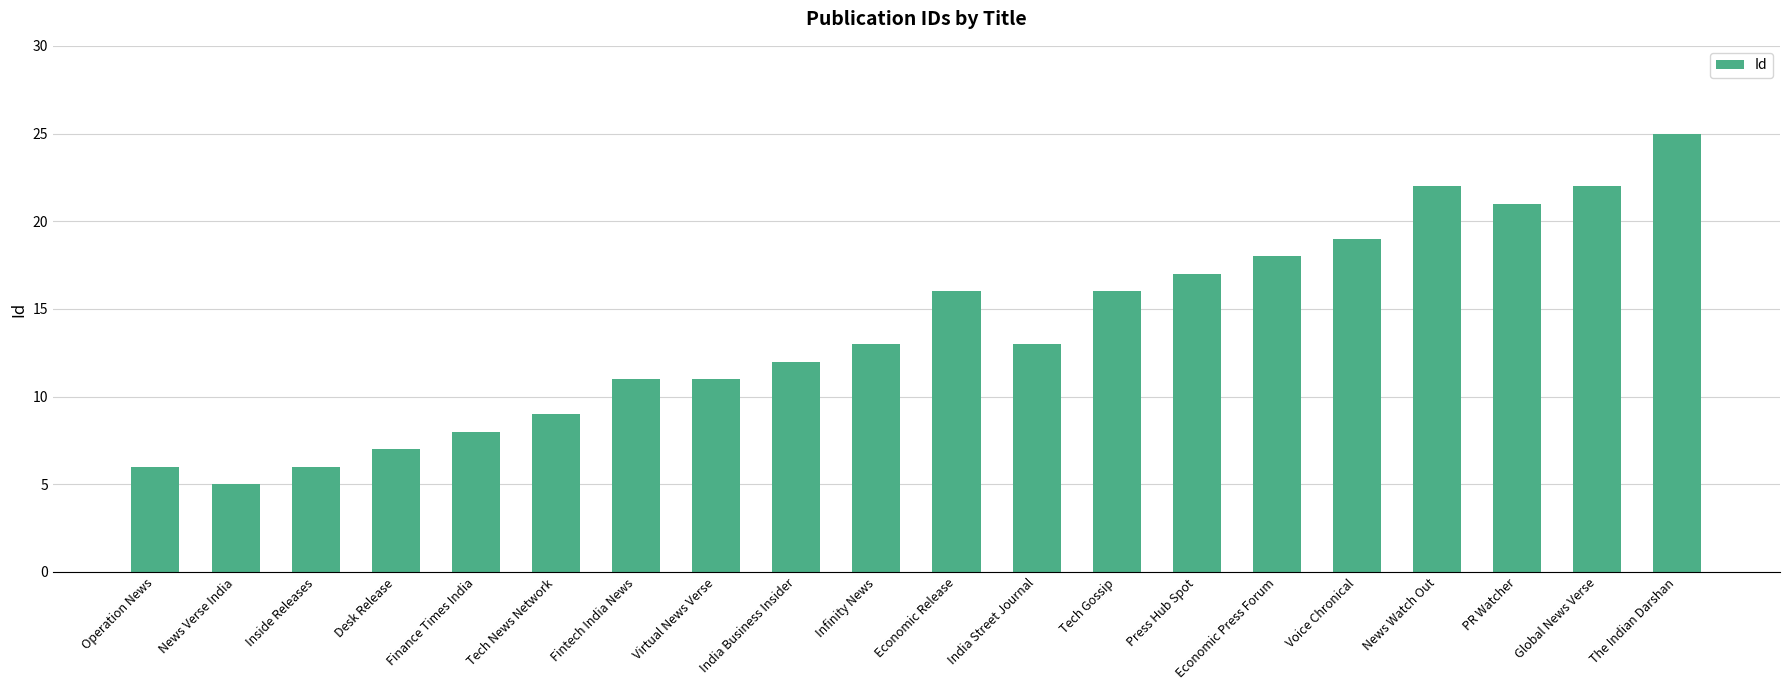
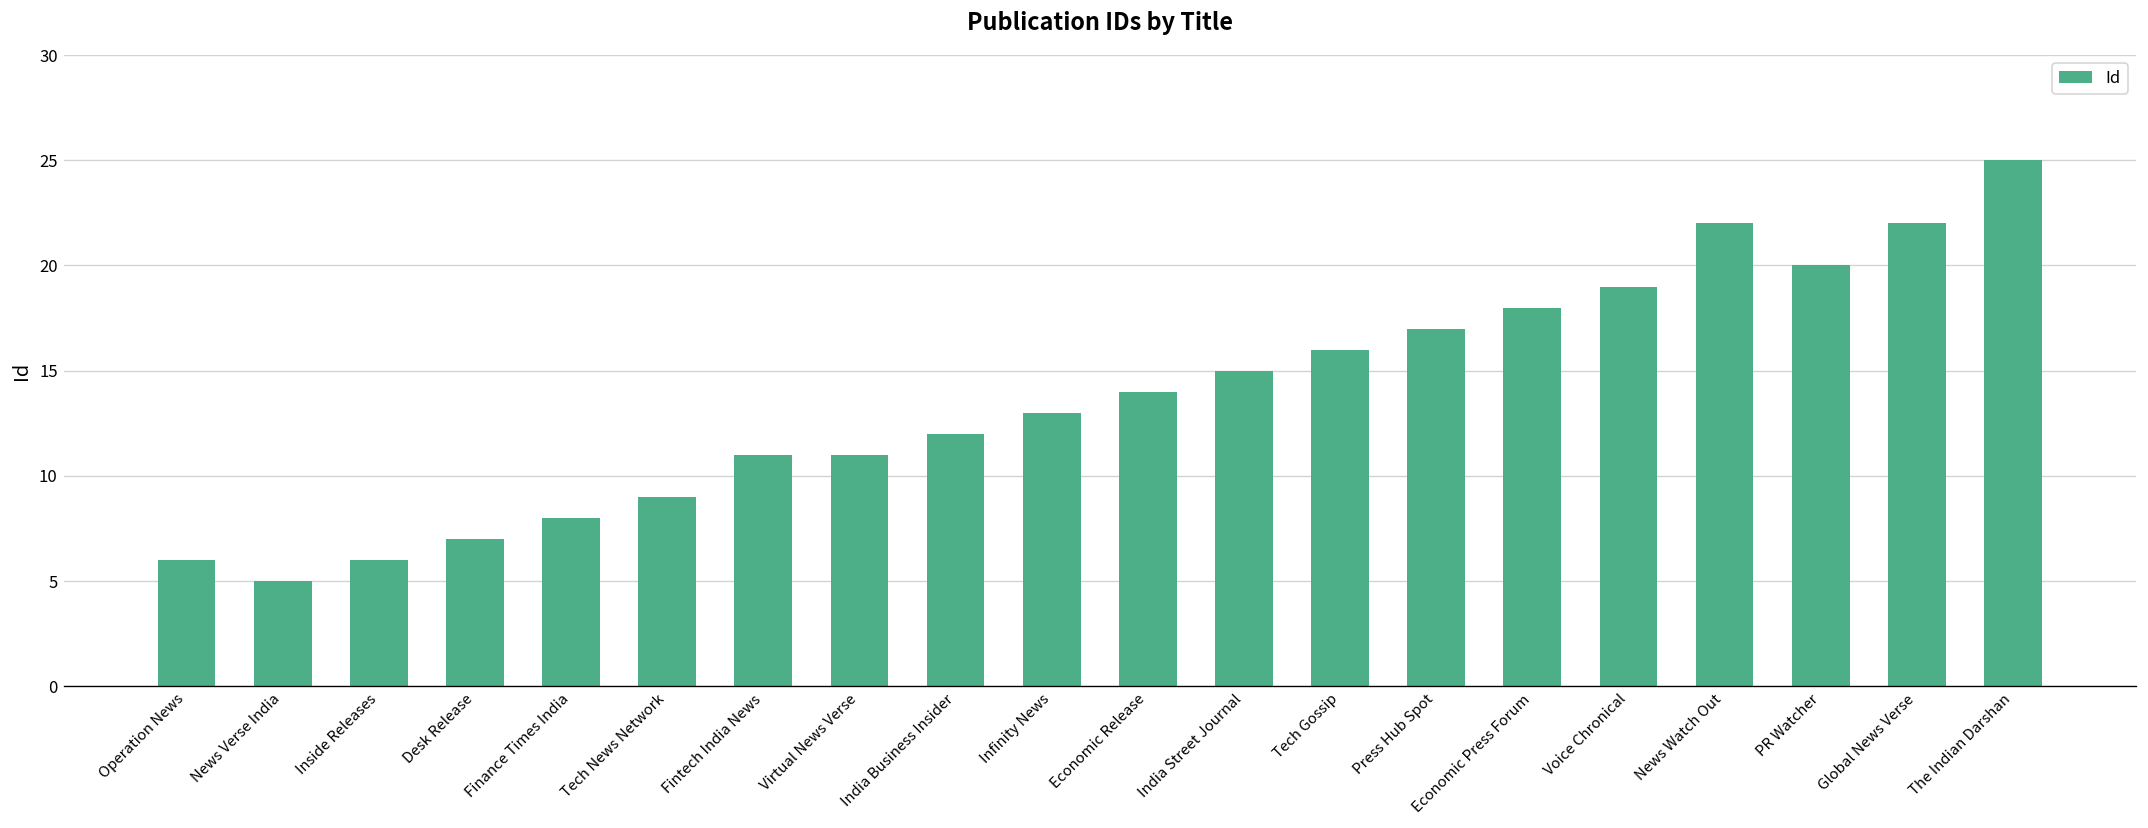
Economic Release: 16 -> 14
India Street Journal: 13 -> 15
PR Watcher: 21 -> 20
